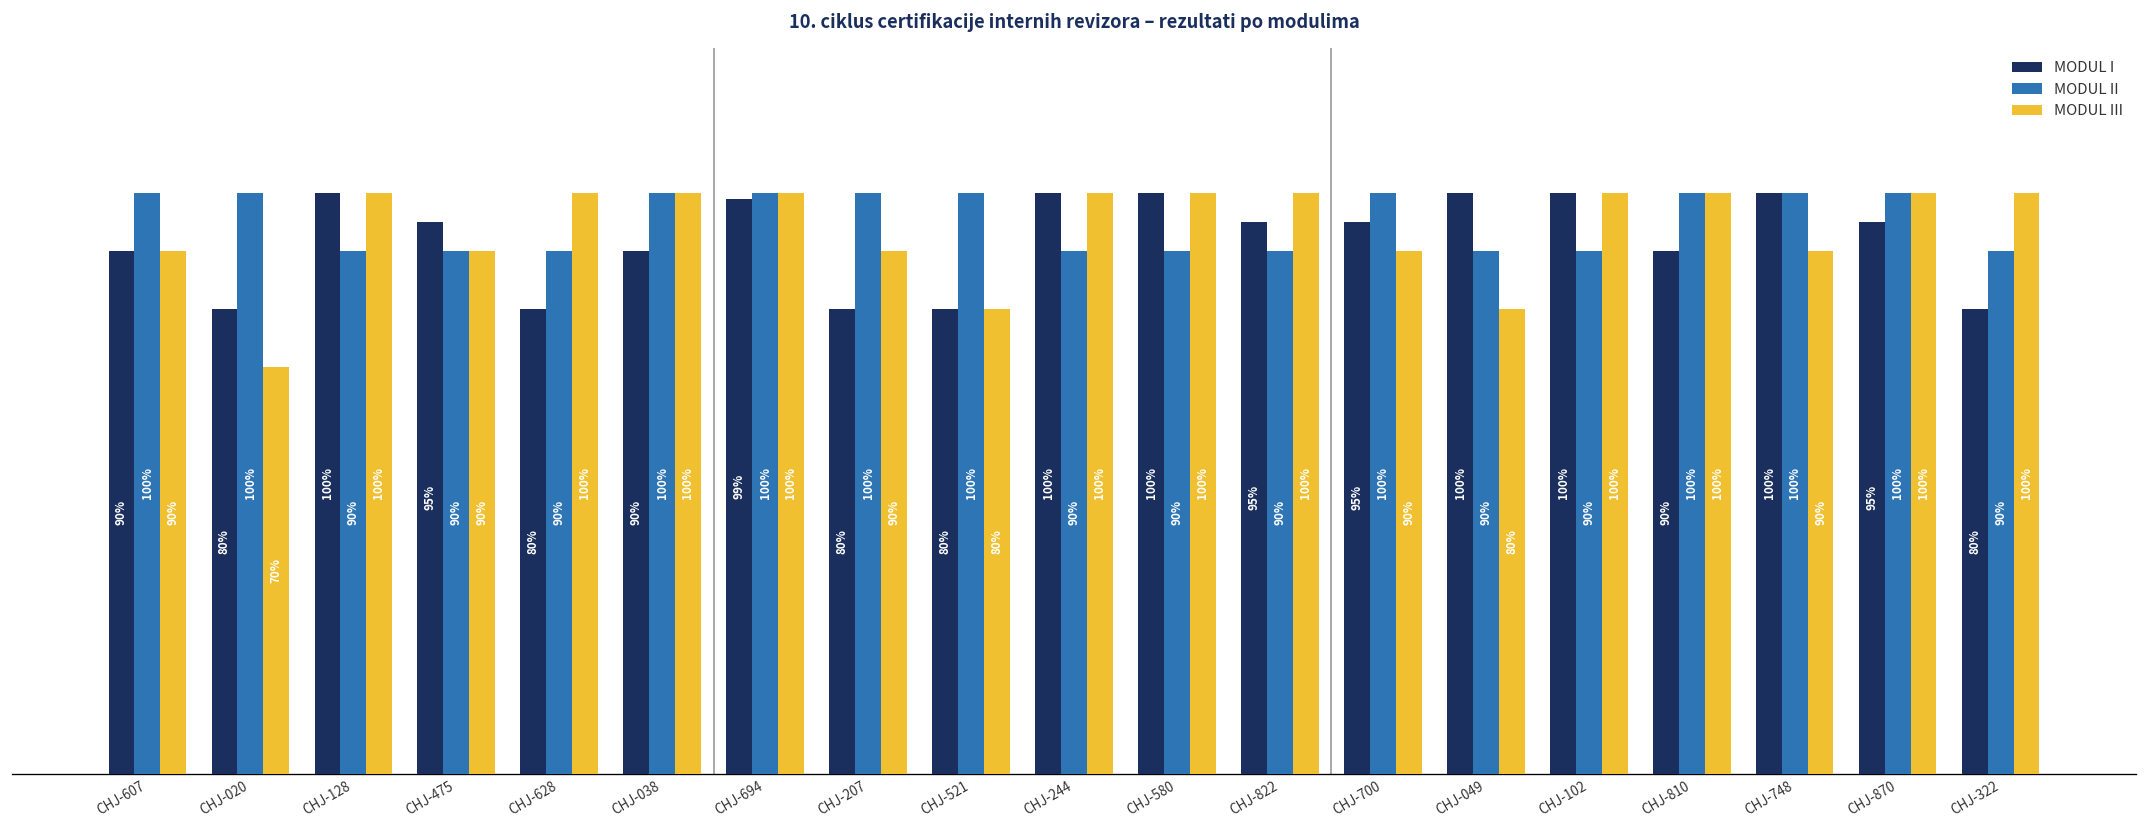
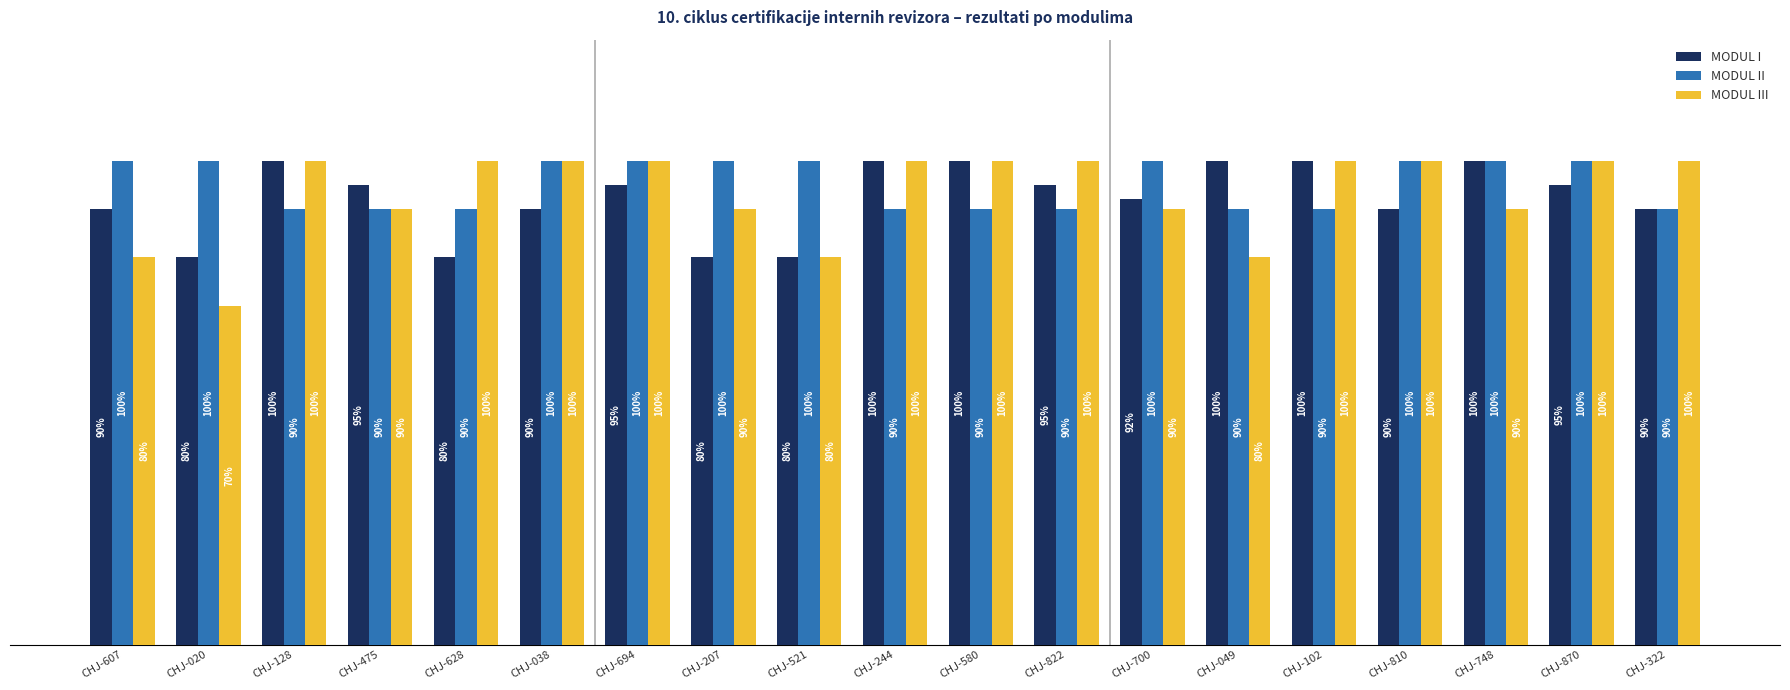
MODUL III, CHJ-607: 90% -> 80%
MODUL I, CHJ-694: 99% -> 95%
MODUL I, CHJ-700: 95% -> 92%
MODUL I, CHJ-322: 80% -> 90%
